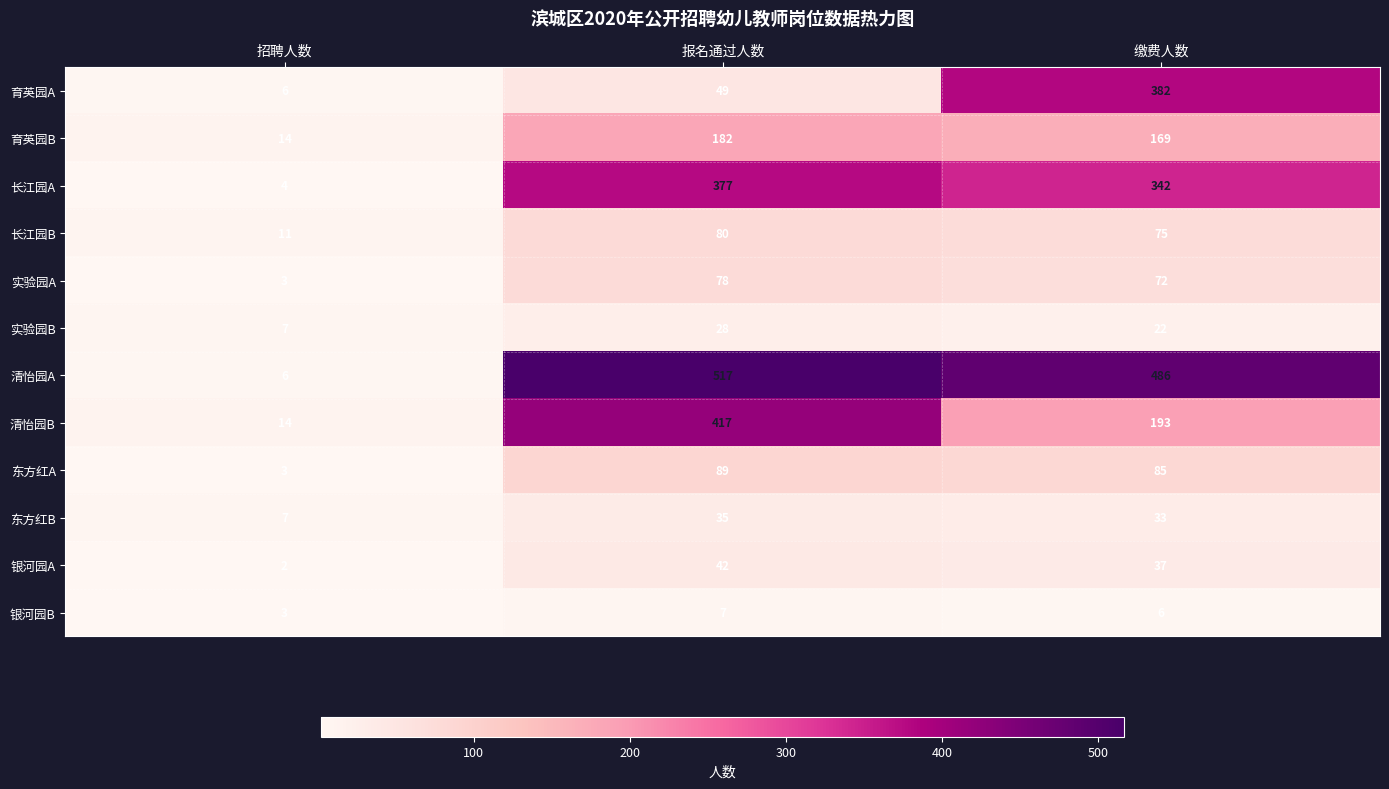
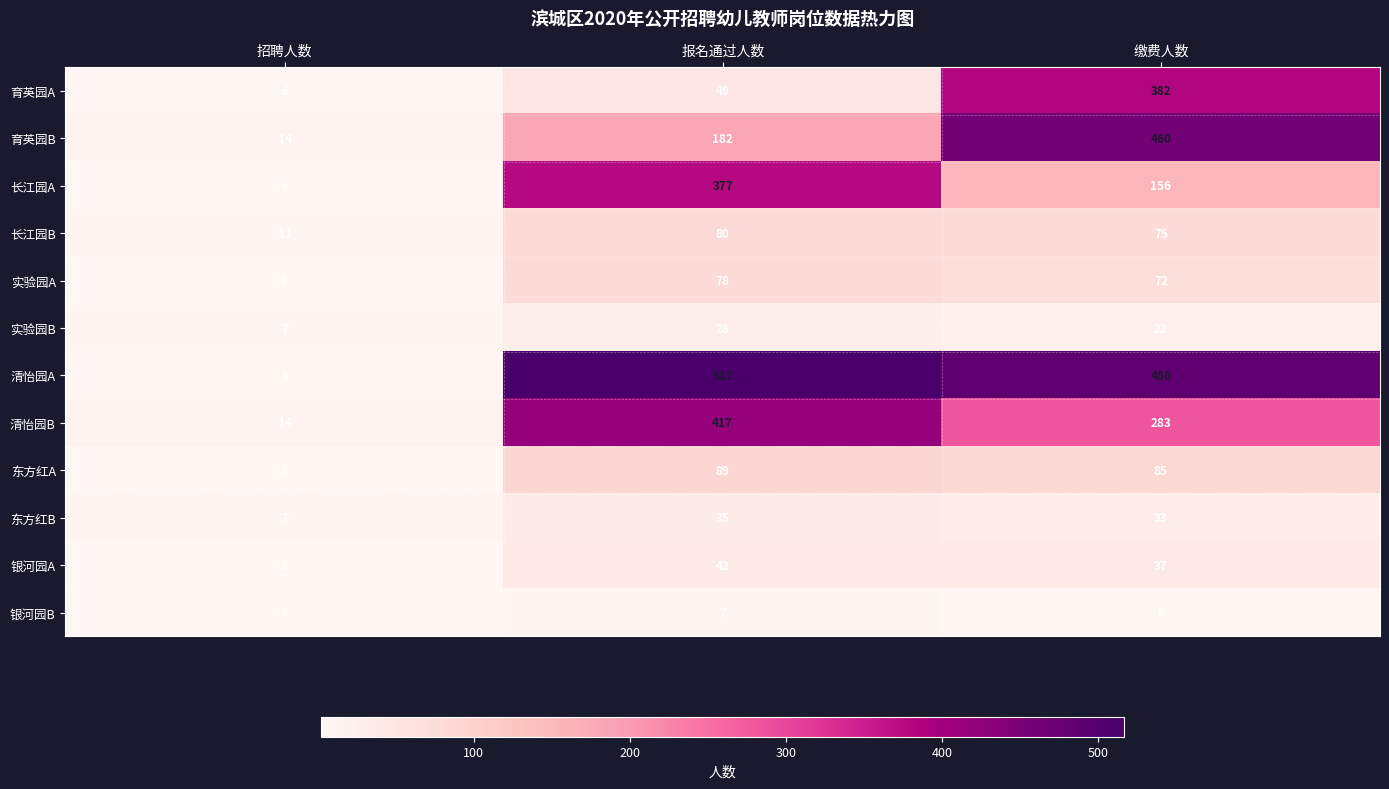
育英园B, 缴费人数: 169 -> 460
长江园A, 缴费人数: 342 -> 156
清怡园B, 缴费人数: 193 -> 283
